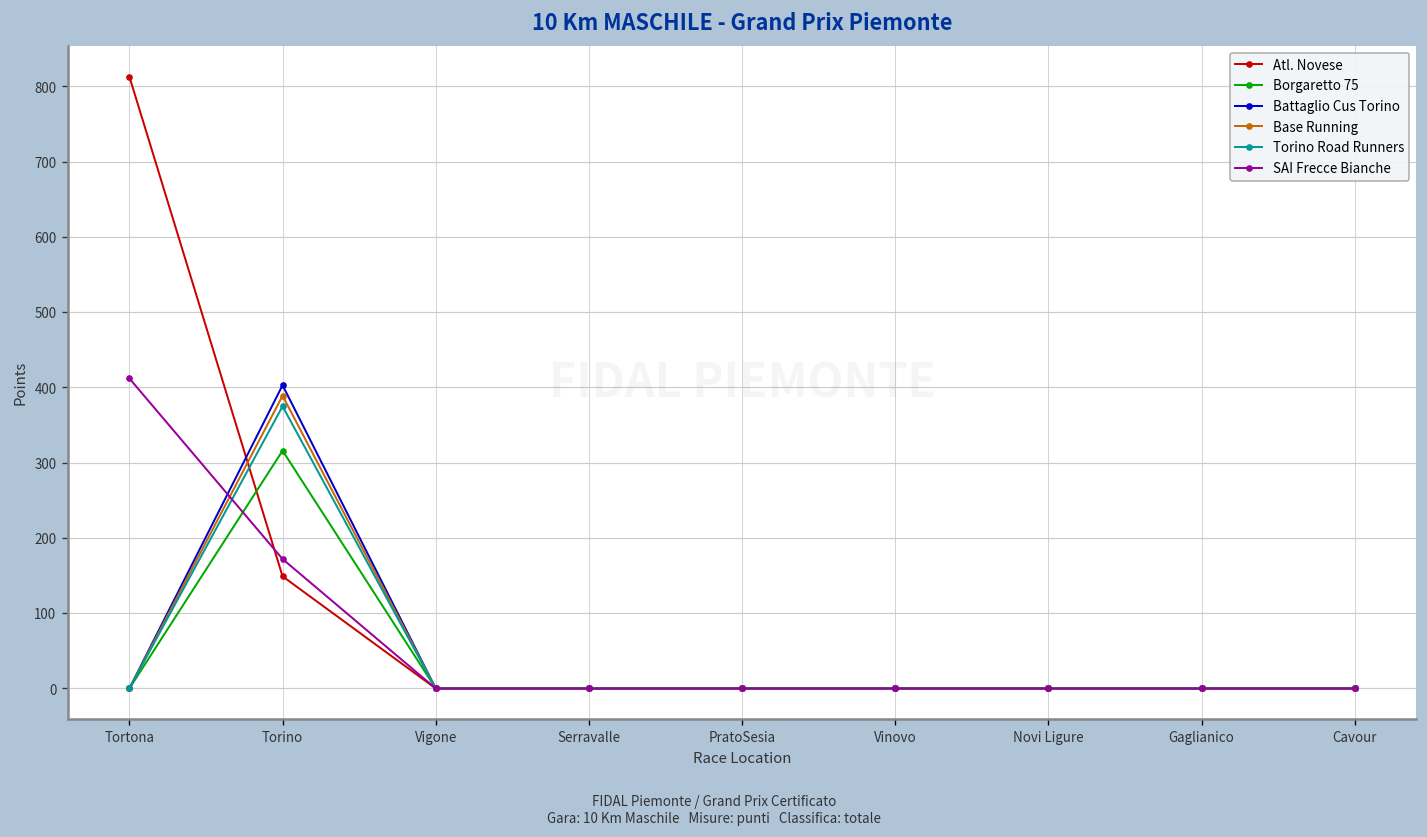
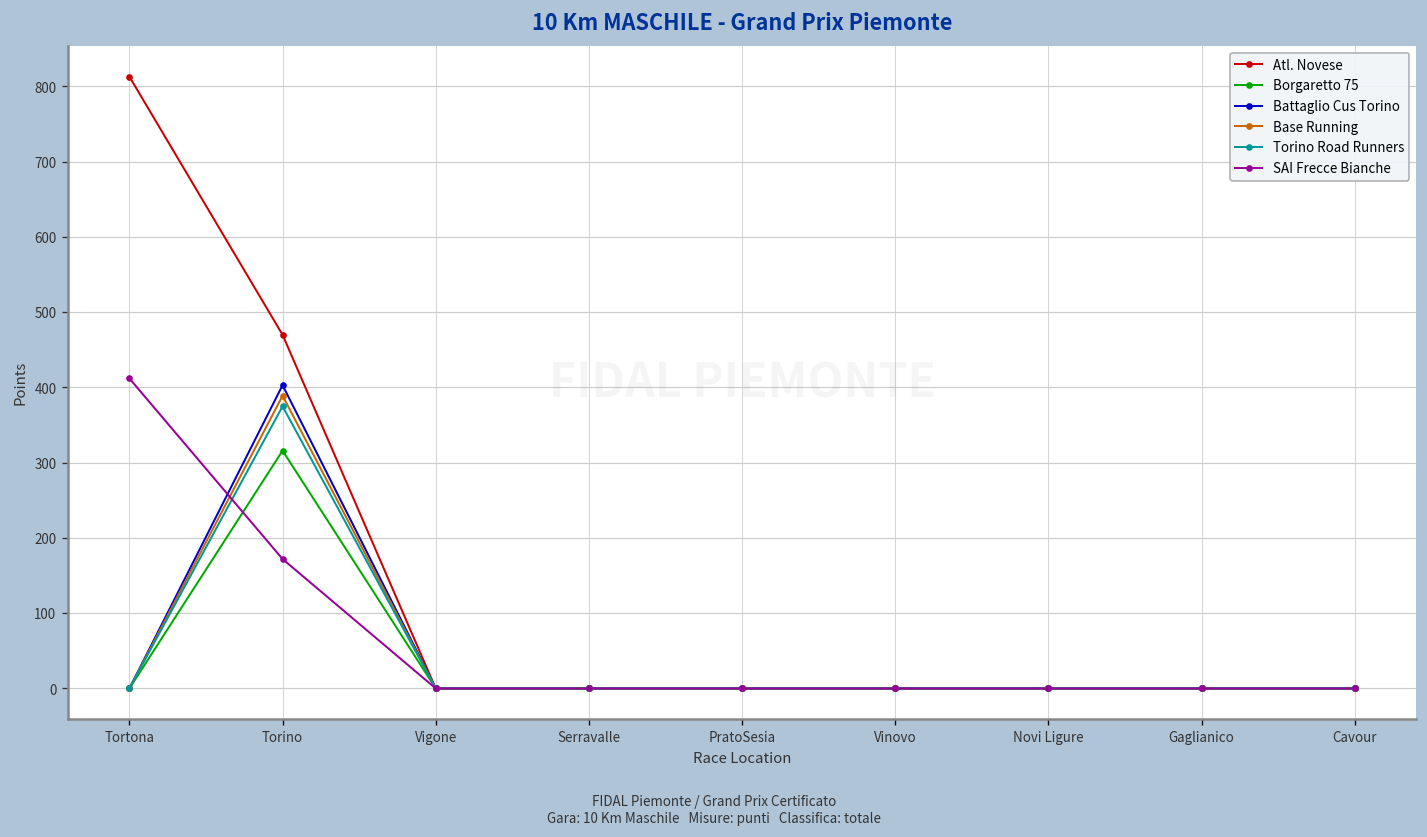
Atl. Novese, Torino: 150 -> 470
